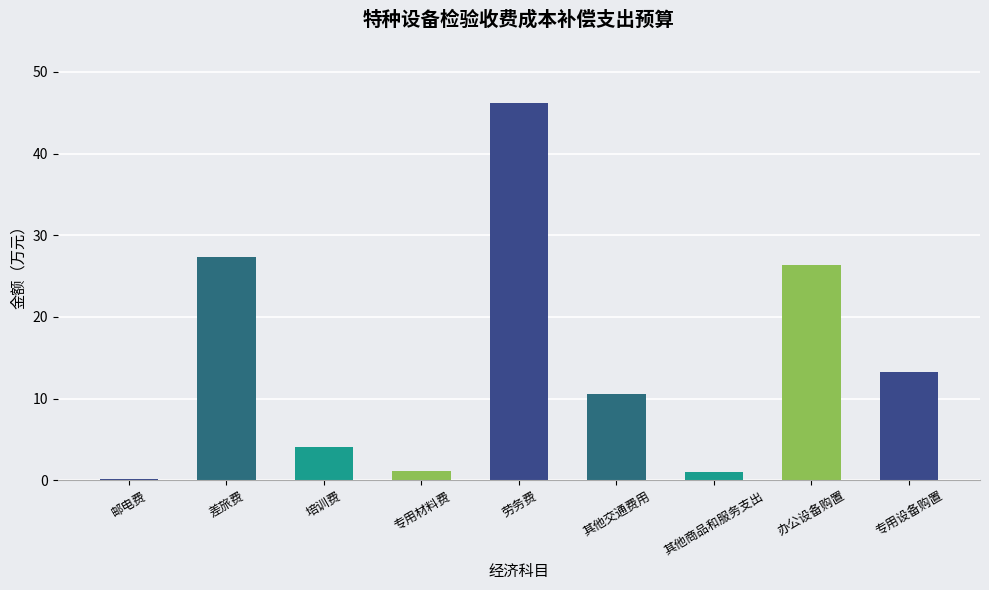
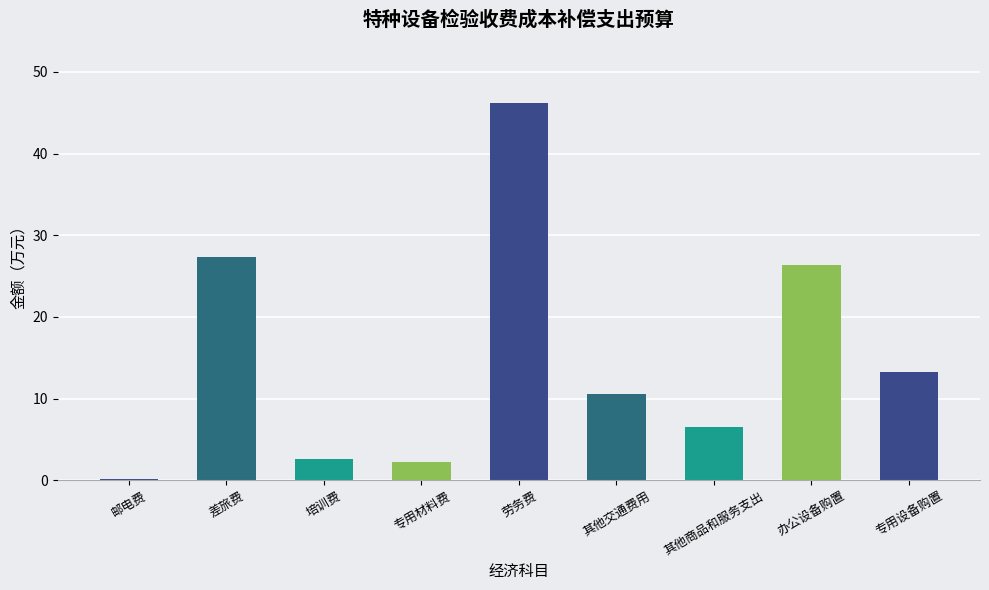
培训费: 4 -> 3
专用材料费: 1 -> 2
其他商品和服务支出: 1 -> 6
